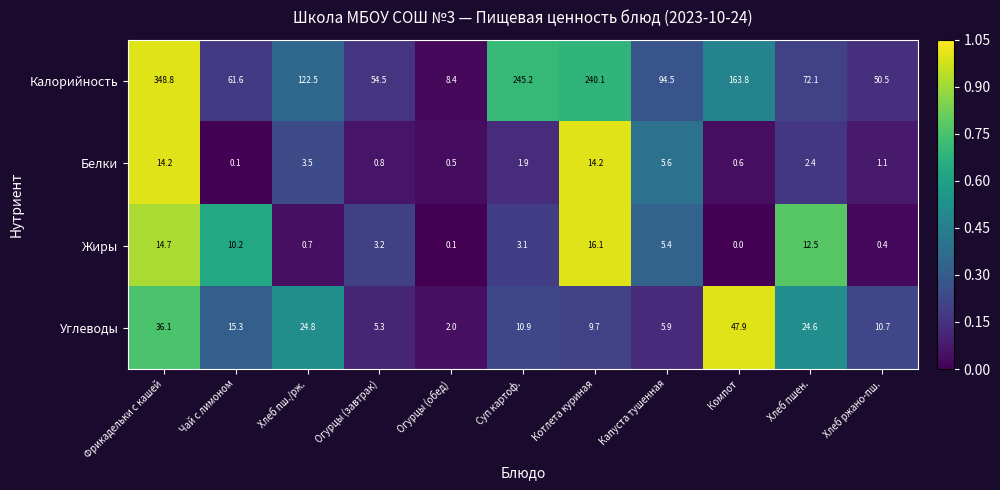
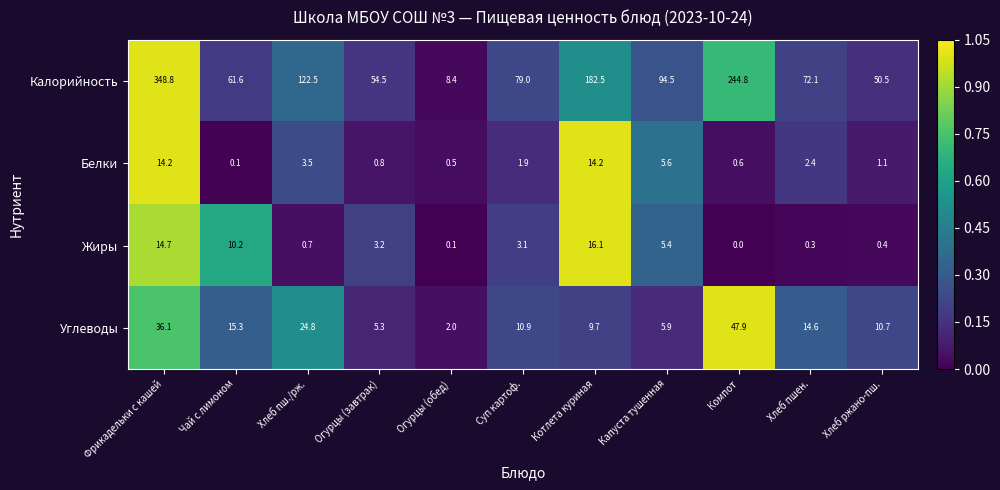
Калорийность, Суп картоф.: 245.2 -> 79.0
Калорийность, Котлета куриная: 240.1 -> 182.5
Калорийность, Компот: 163.8 -> 244.8
Жиры, Хлеб пшен.: 12.5 -> 0.3
Углеводы, Хлеб пшен.: 24.6 -> 14.6
